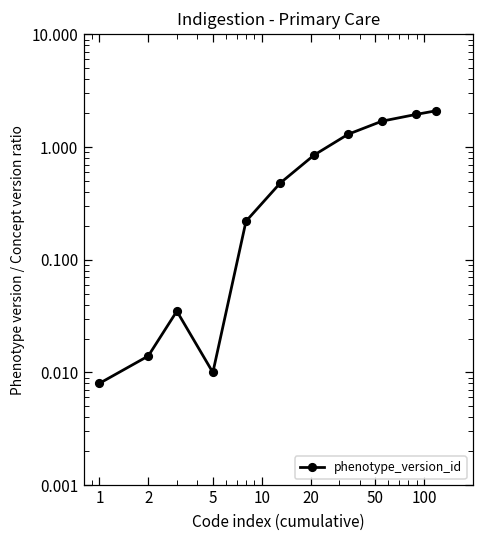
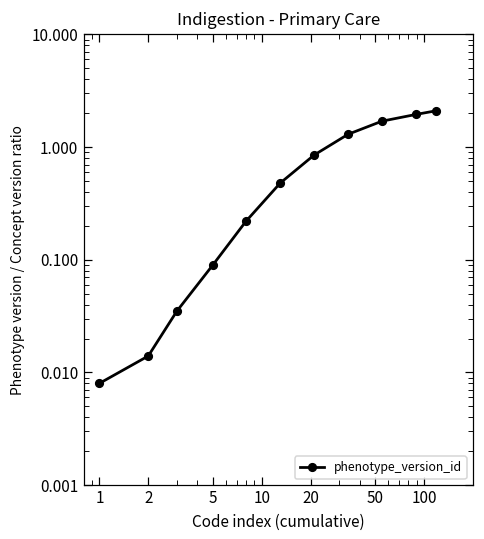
5: 0.01 -> 0.09
